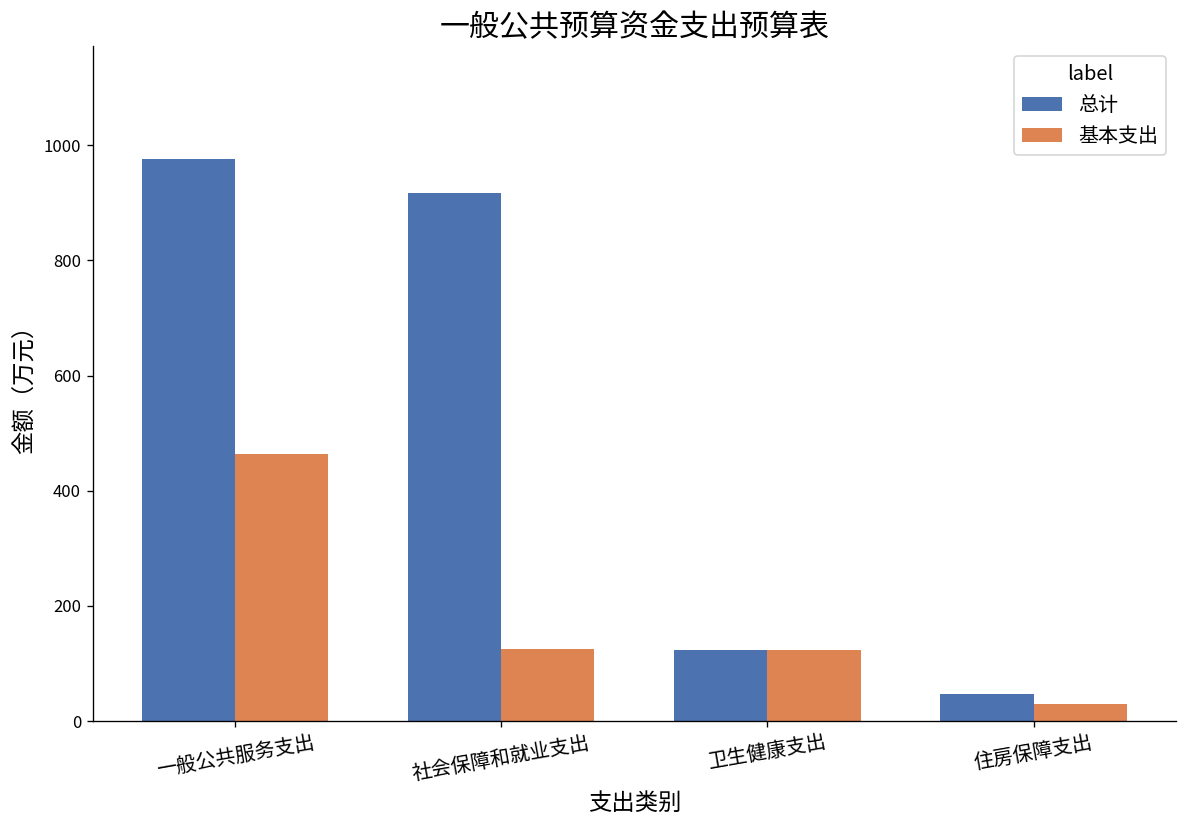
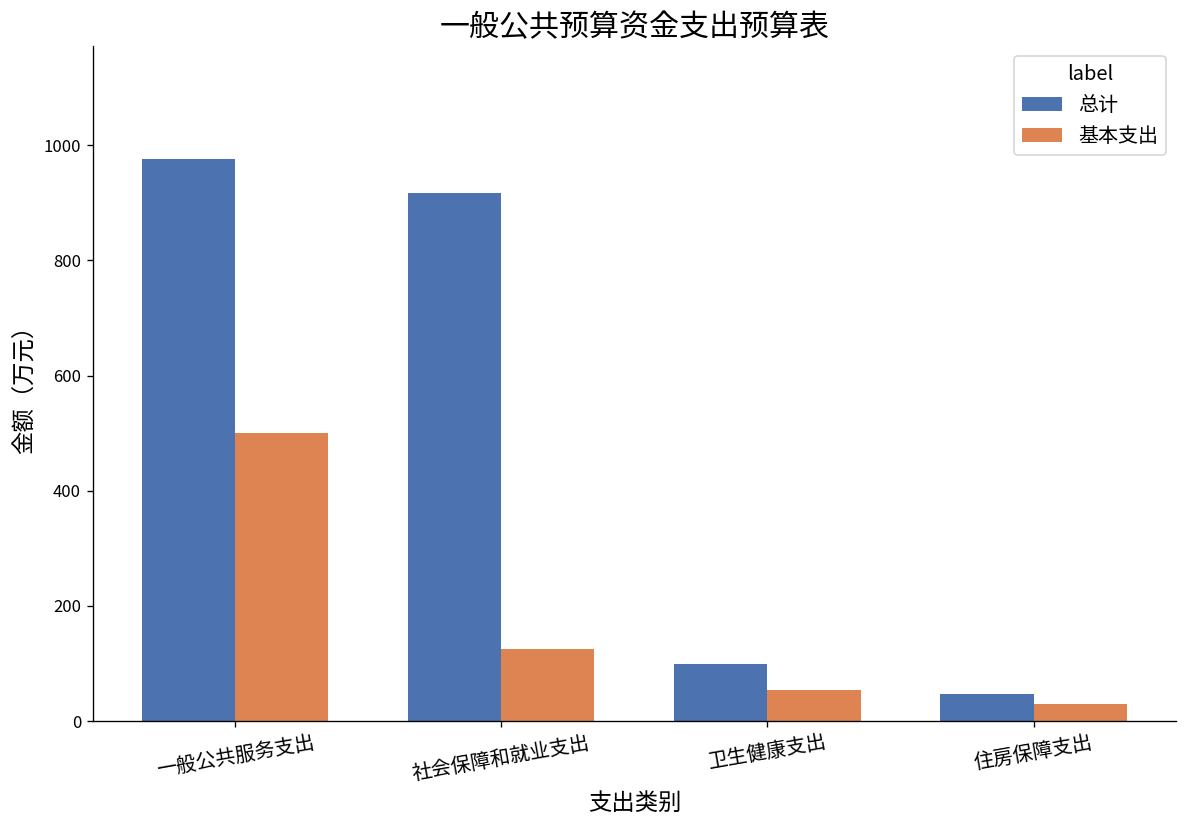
基本支出, 一般公共服务支出: 460 -> 500
总计, 卫生健康支出: 120 -> 100
基本支出, 卫生健康支出: 120 -> 50
